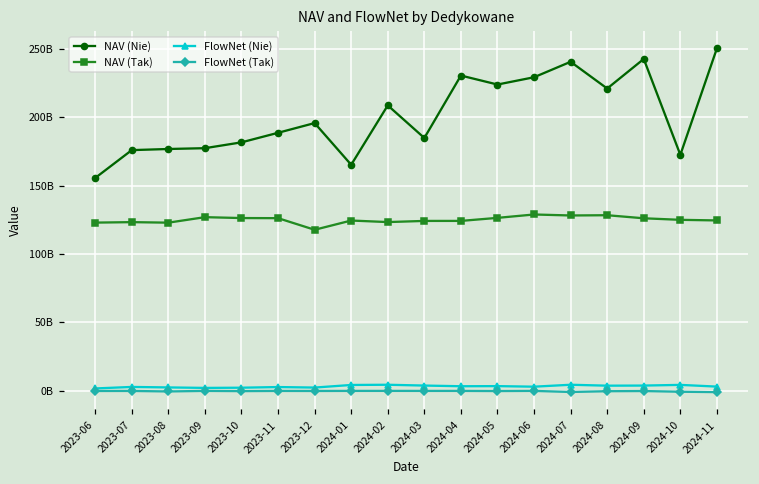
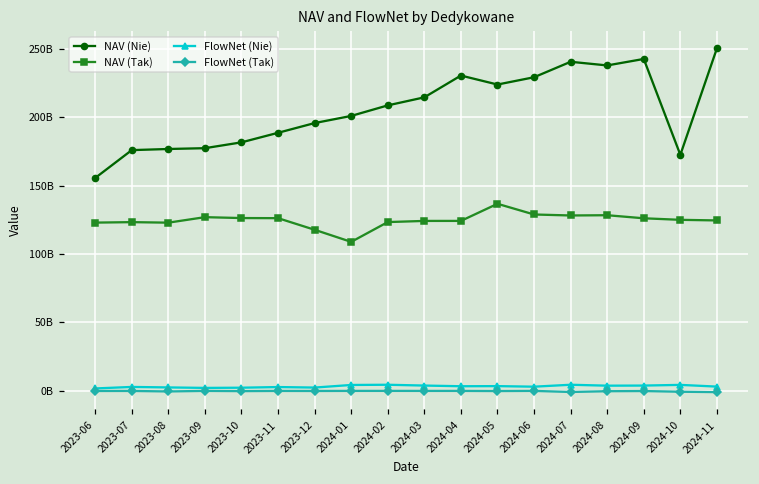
NAV (Nie), 2024-01: 165000000000 -> 201000000000
NAV (Tak), 2024-01: 125000000000 -> 109000000000
NAV (Nie), 2024-03: 185000000000 -> 215000000000
NAV (Tak), 2024-05: 126000000000 -> 137000000000
NAV (Nie), 2024-08: 221000000000 -> 238000000000
